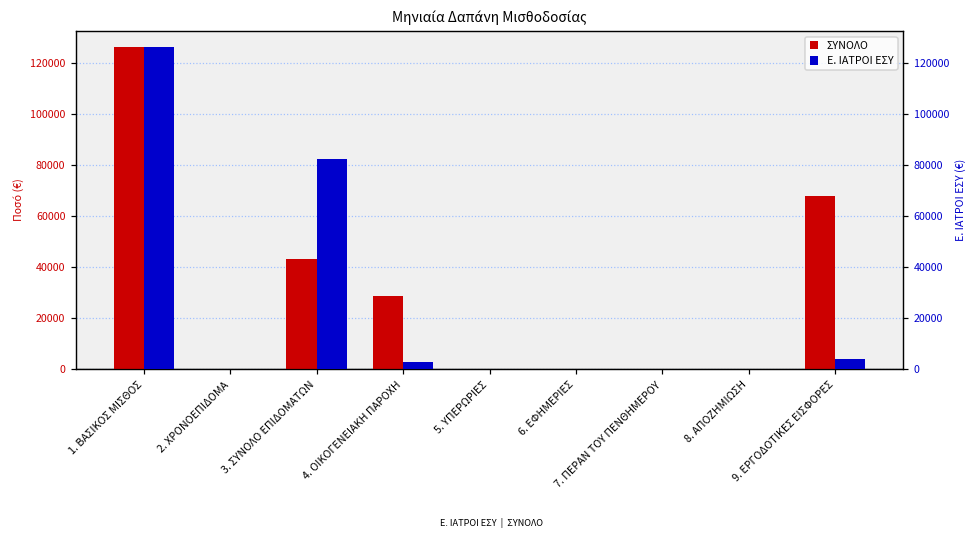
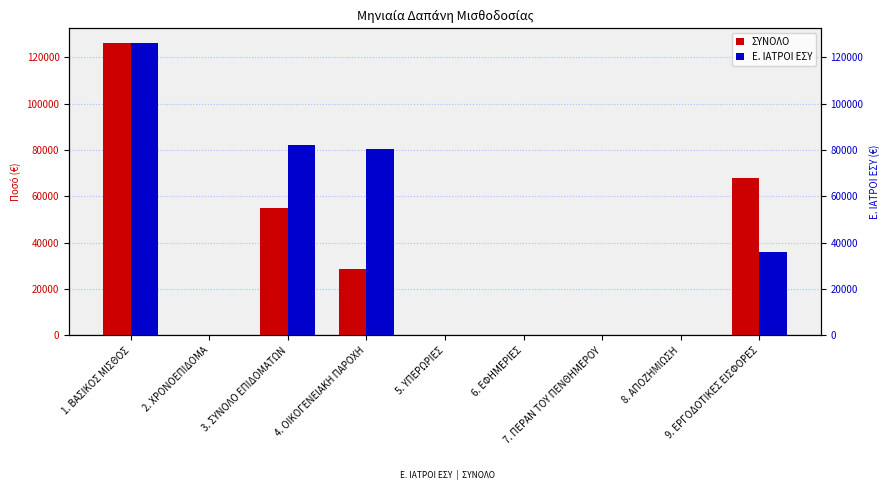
ΣΥΝΟΛΟ, 3. ΣΥΝΟΛΟ ΕΠΙΔΟΜΑΤΩΝ: 43000 -> 55000
Ε. ΙΑΤΡΟΙ ΕΣΥ, 4. ΟΙΚΟΓΕΝΕΙΑΚΗ ΠΑΡΟΧΗ: 3000 -> 80000
Ε. ΙΑΤΡΟΙ ΕΣΥ, 9. ΕΡΓΟΔΟΤΙΚΕΣ ΕΙΣΦΟΡΕΣ: 4000 -> 36000
